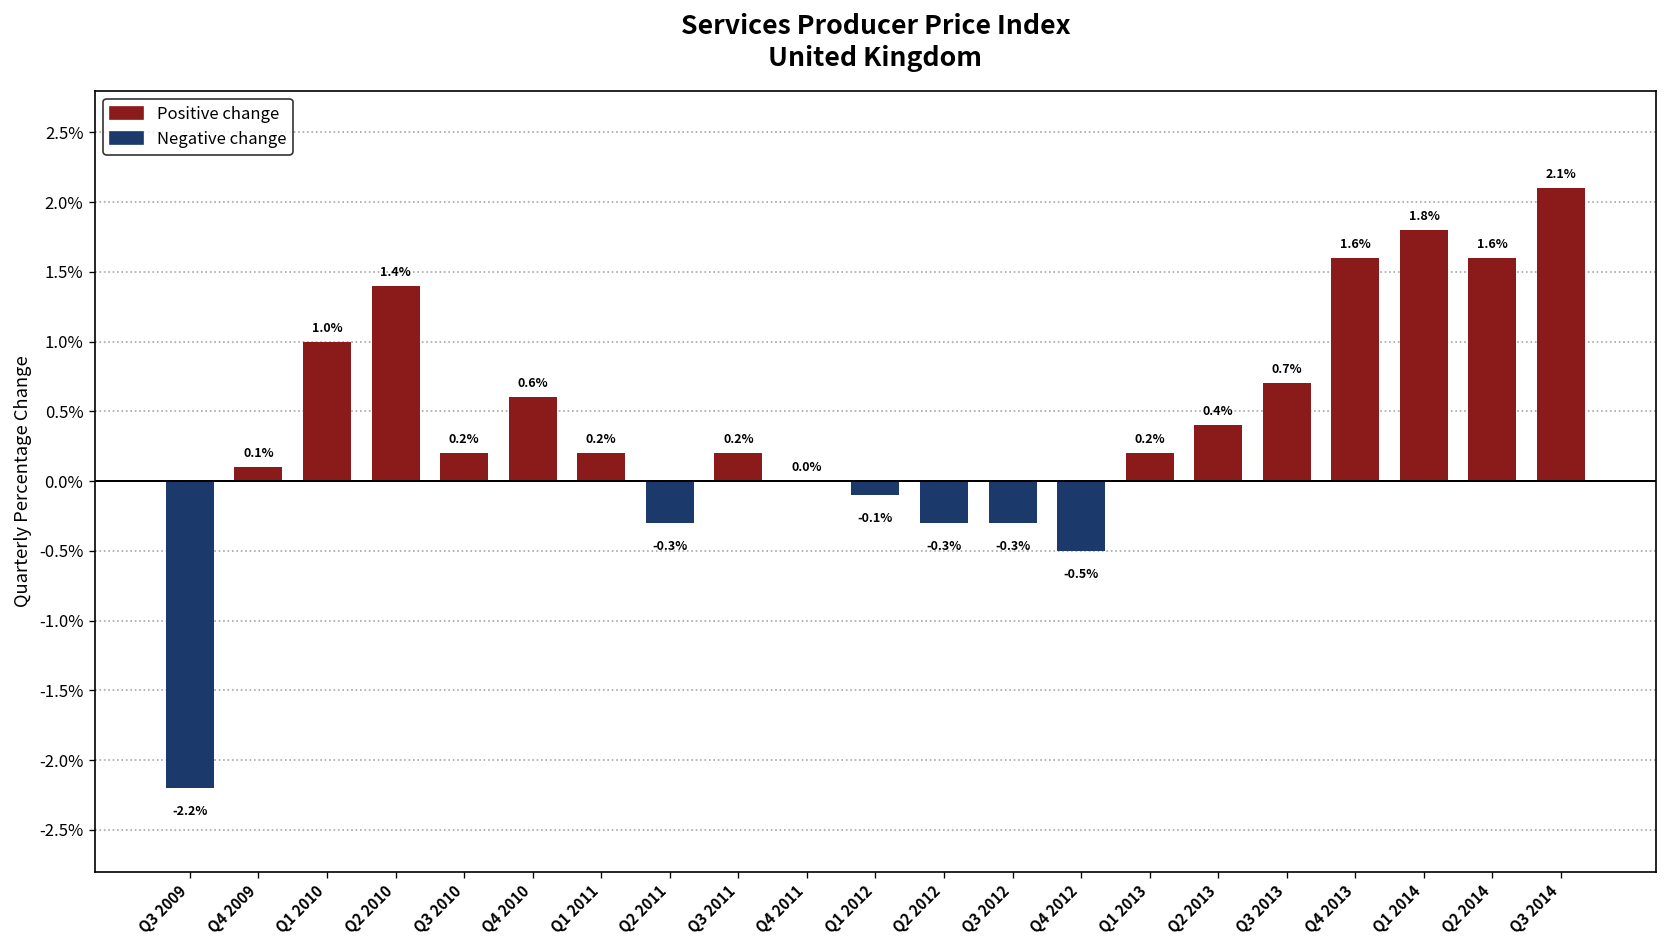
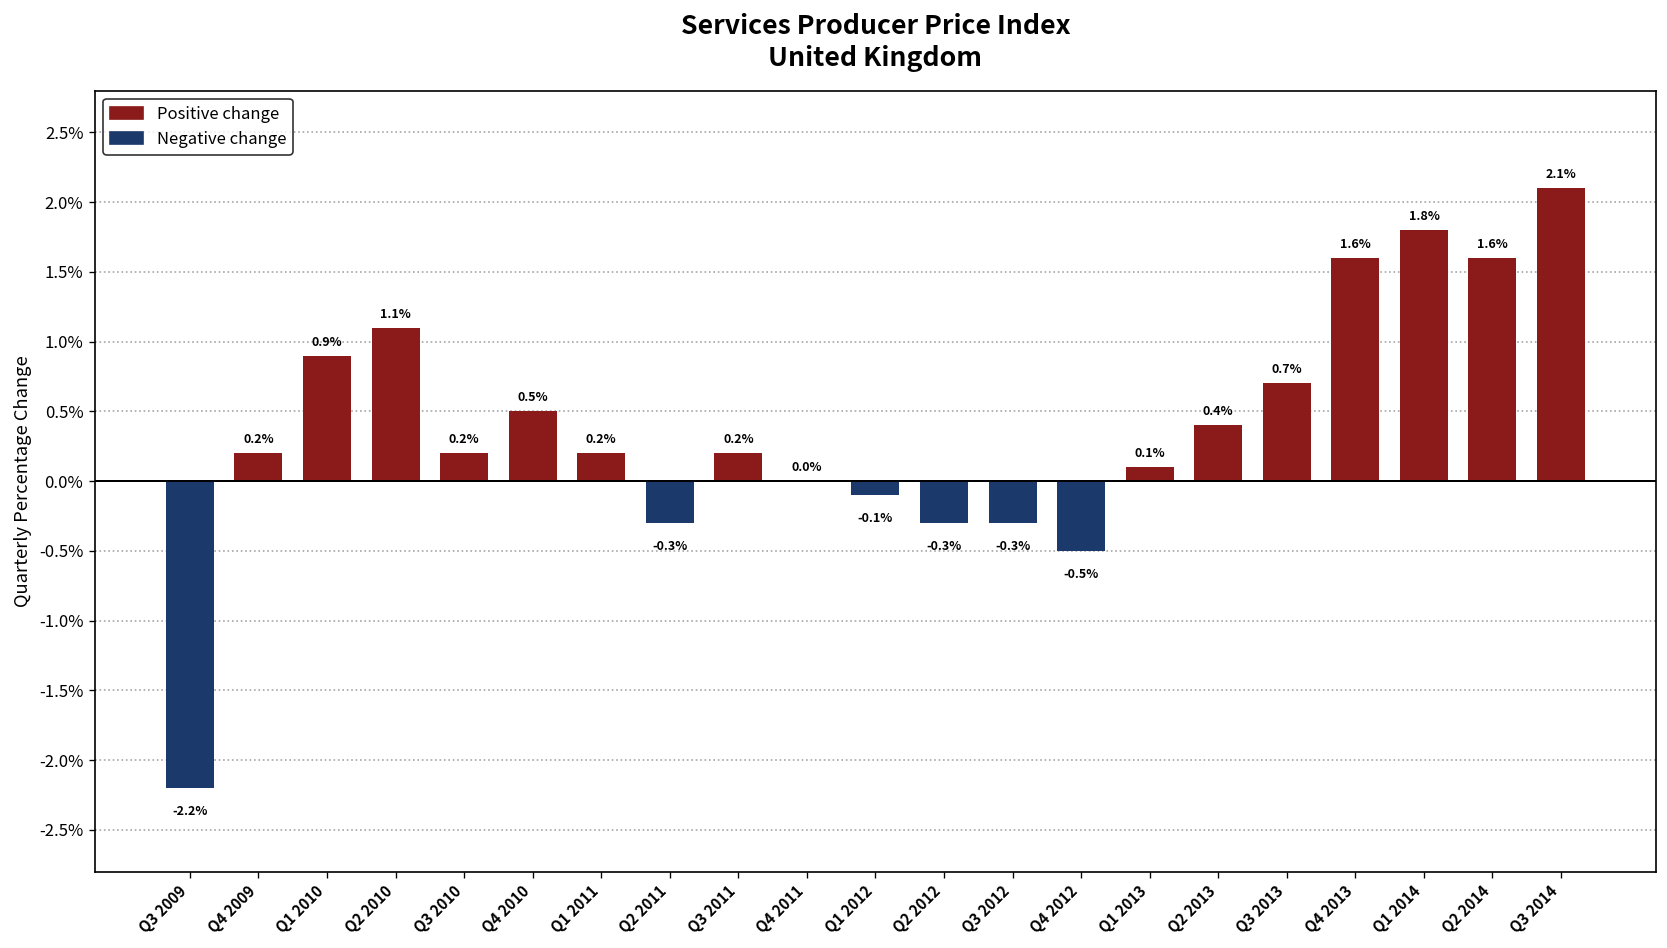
Q4 2009: 0.1% -> 0.2%
Q1 2010: 1.0% -> 0.9%
Q2 2010: 1.4% -> 1.1%
Q4 2010: 0.6% -> 0.5%
Q1 2013: 0.2% -> 0.1%
